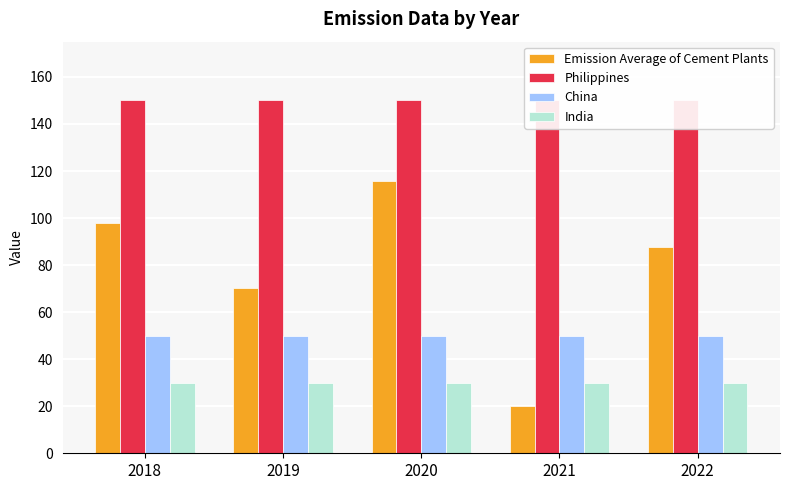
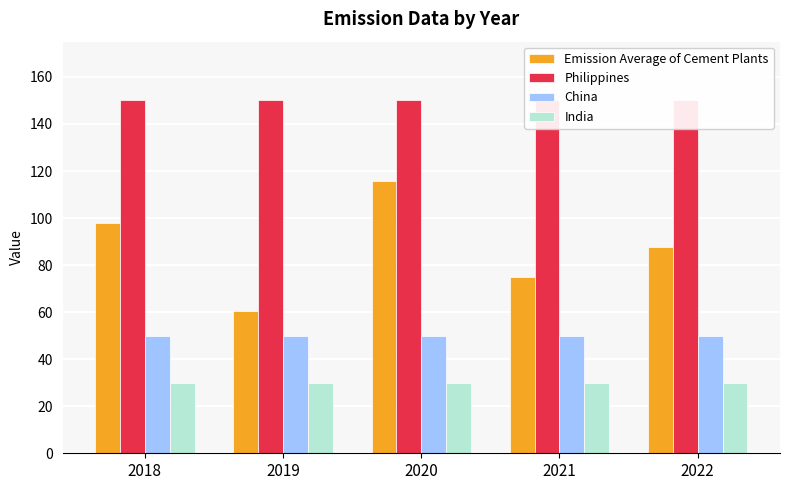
Emission Average of Cement Plants, 2019: 70 -> 61
Emission Average of Cement Plants, 2021: 20 -> 75
